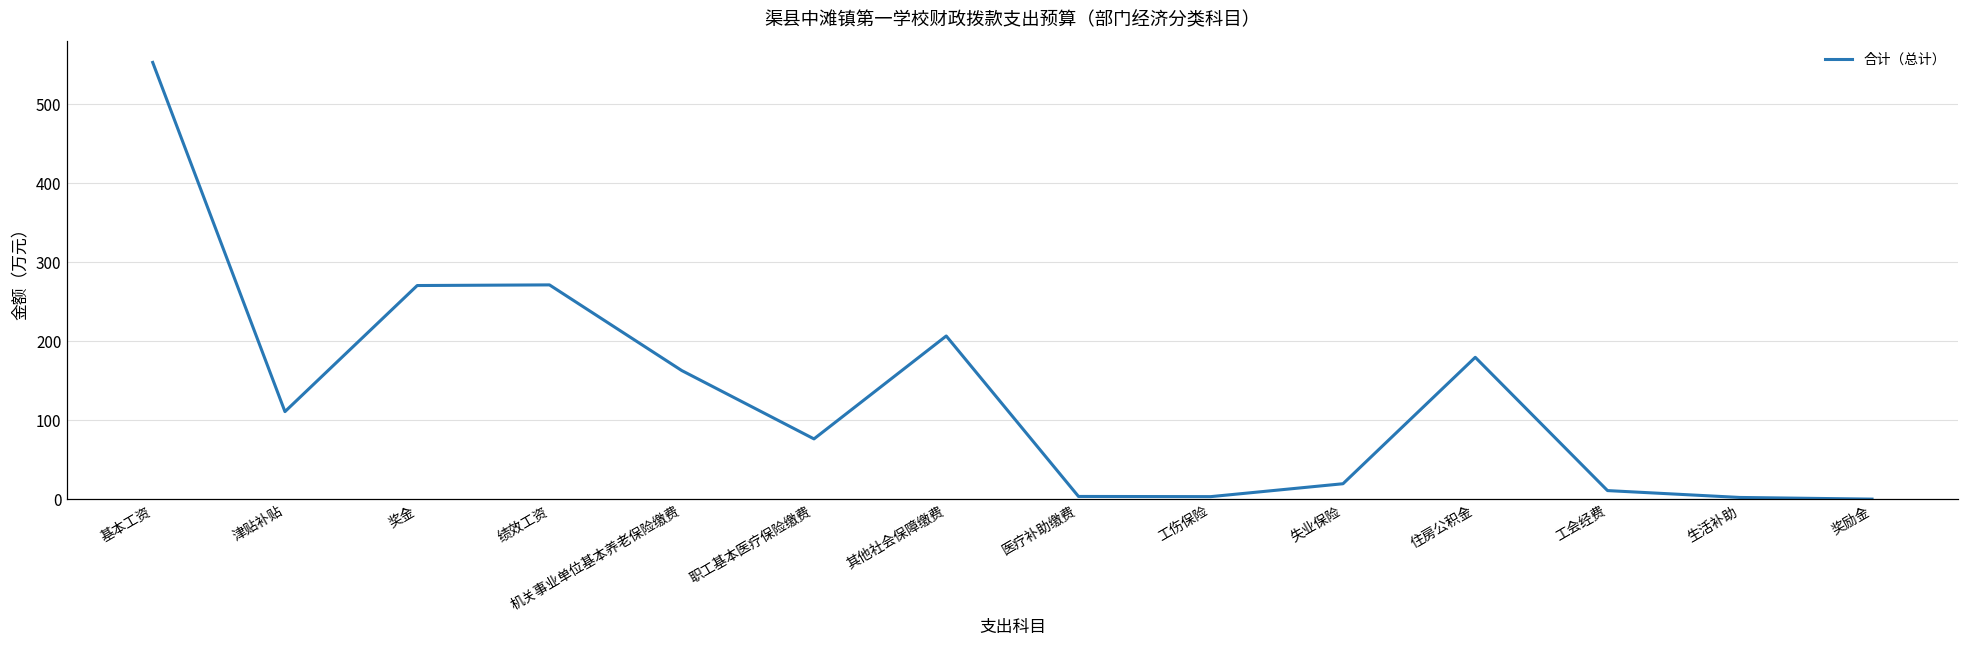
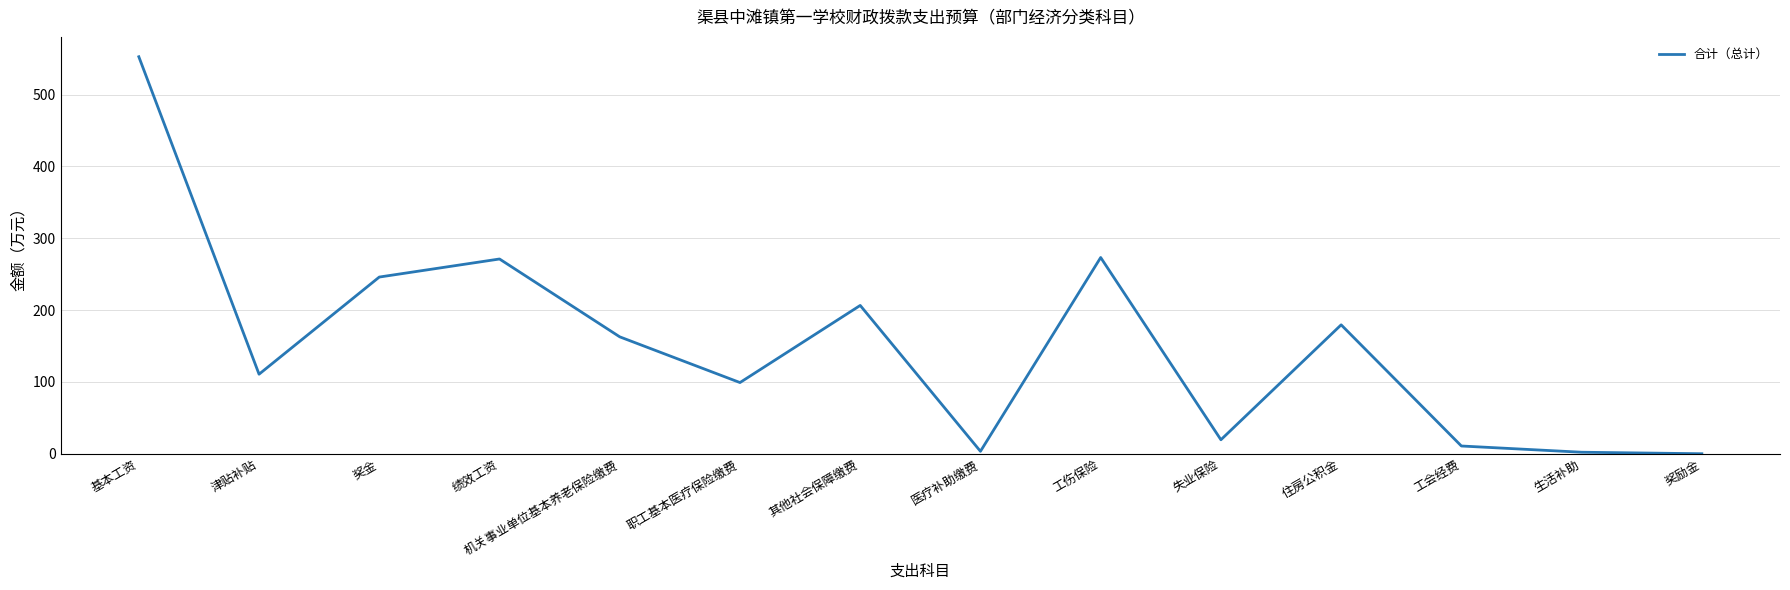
奖金: 270 -> 250
职工基本医疗保险缴费: 80 -> 100
工伤保险: 0 -> 270
